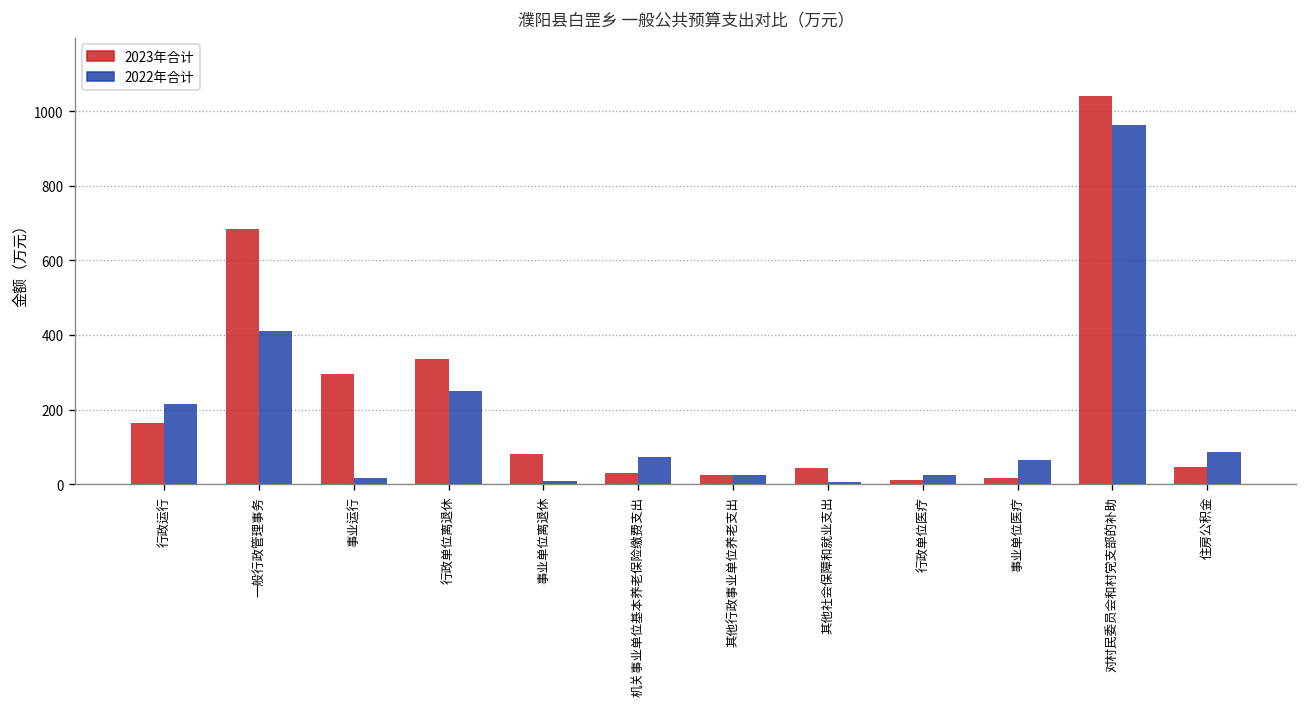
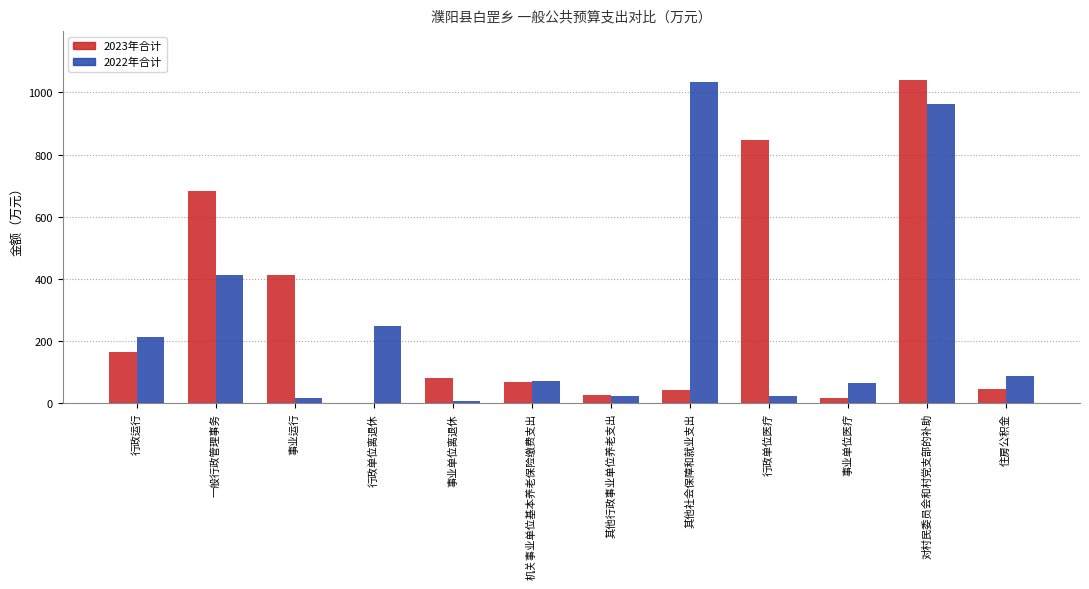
2023年合计, 事业运行: 300 -> 410
2023年合计, 行政单位离退休: 330 -> 0
2023年合计, 机关事业单位基本养老保险缴费支出: 30 -> 70
2022年合计, 其他社会保障和就业支出: 0 -> 1030
2023年合计, 行政单位医疗: 10 -> 850
